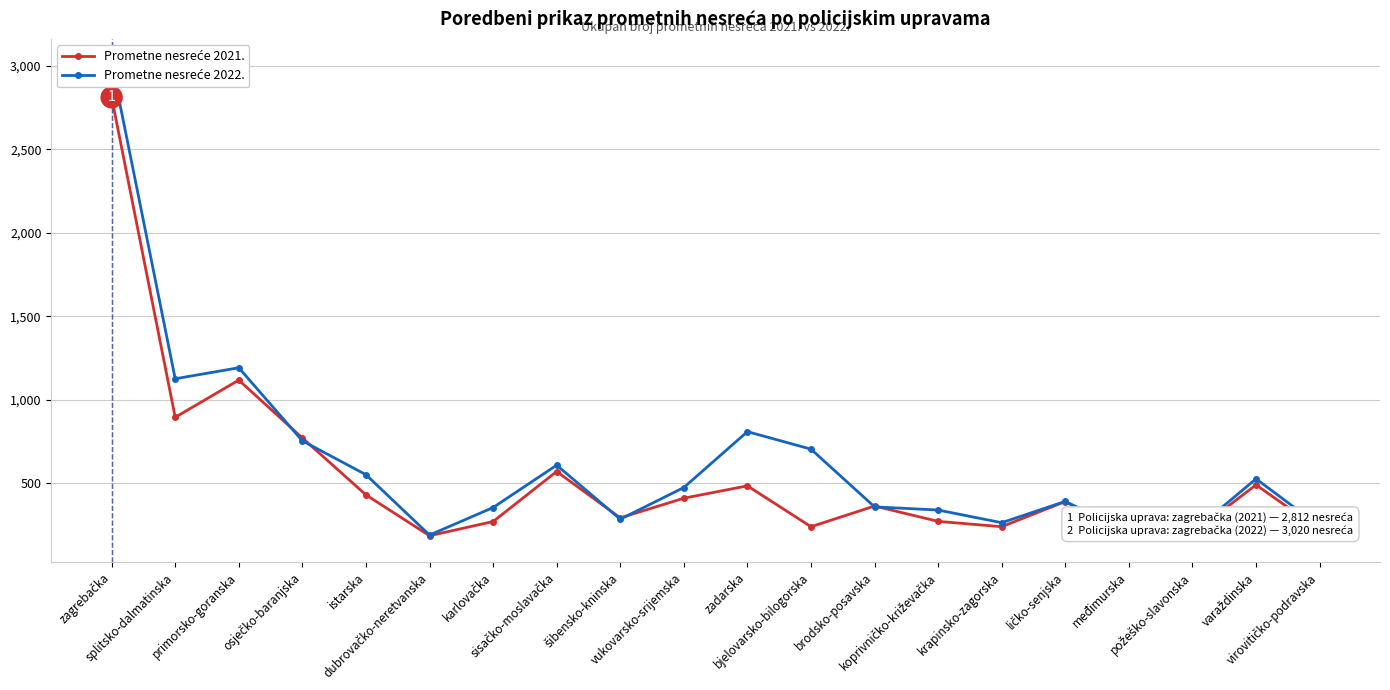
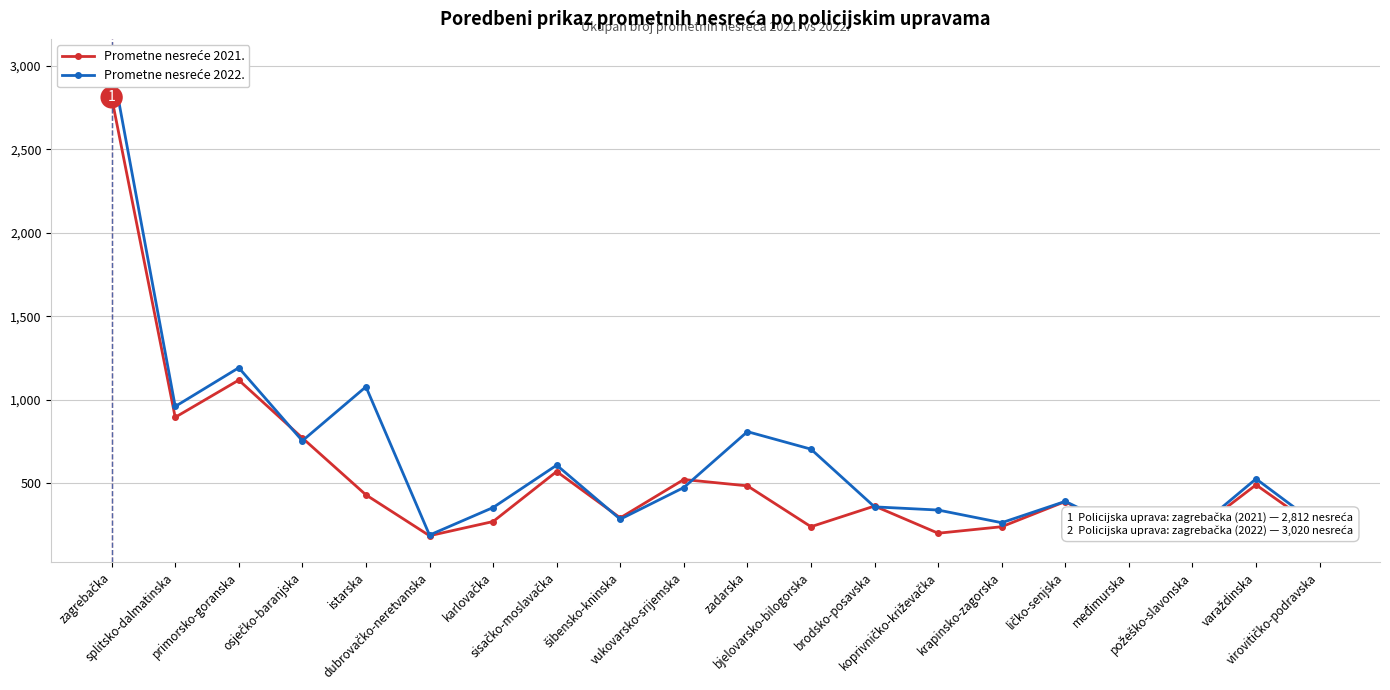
Prometne nesreće 2022., splitsko-dalmatinska: 1,130 -> 960
Prometne nesreće 2022., istarska: 550 -> 1,080
Prometne nesreće 2021., vukovarsko-srijemska: 410 -> 520
Prometne nesreće 2021., koprivničko-križevačka: 270 -> 200
